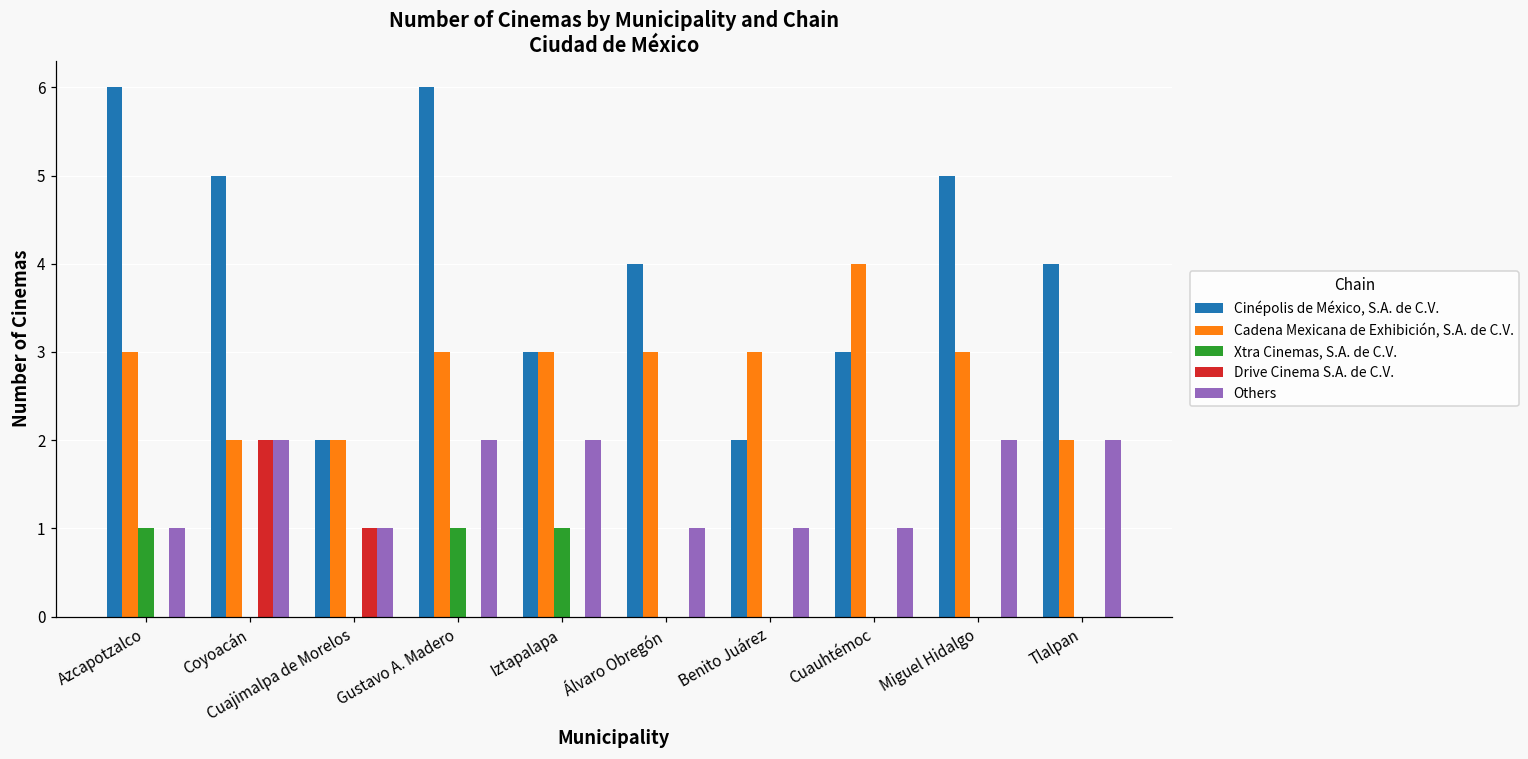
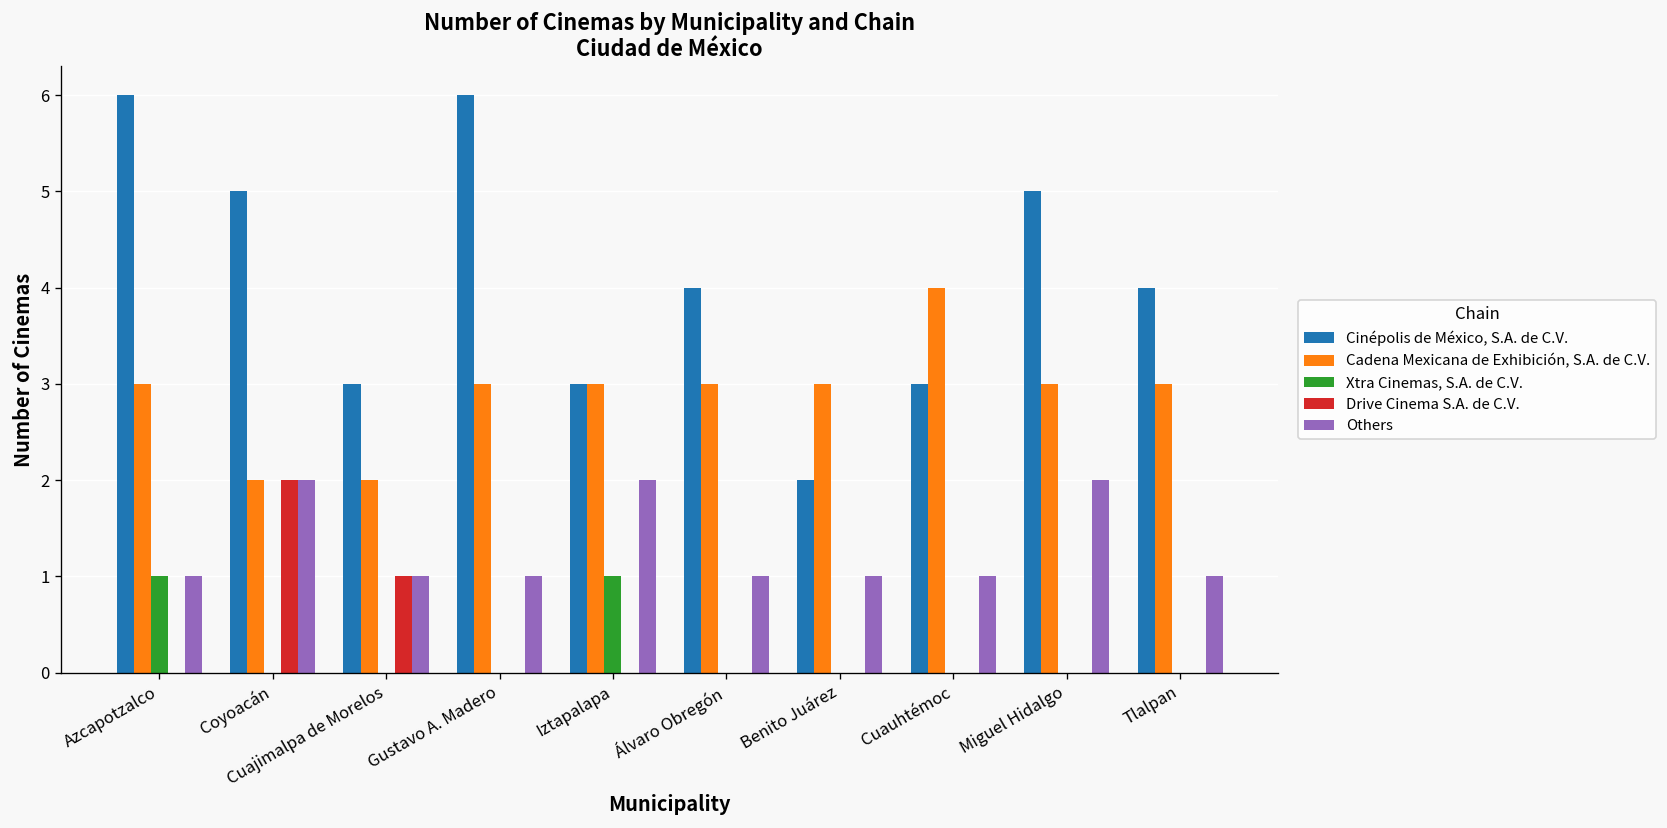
Cinépolis de México, S.A. de C.V., Cuajimalpa de Morelos: 2 -> 3
Xtra Cinemas, S.A. de C.V., Gustavo A. Madero: 1 -> 0
Others, Gustavo A. Madero: 2 -> 1
Cadena Mexicana de Exhibición, S.A. de C.V., Tlalpan: 2 -> 3
Others, Tlalpan: 2 -> 1
